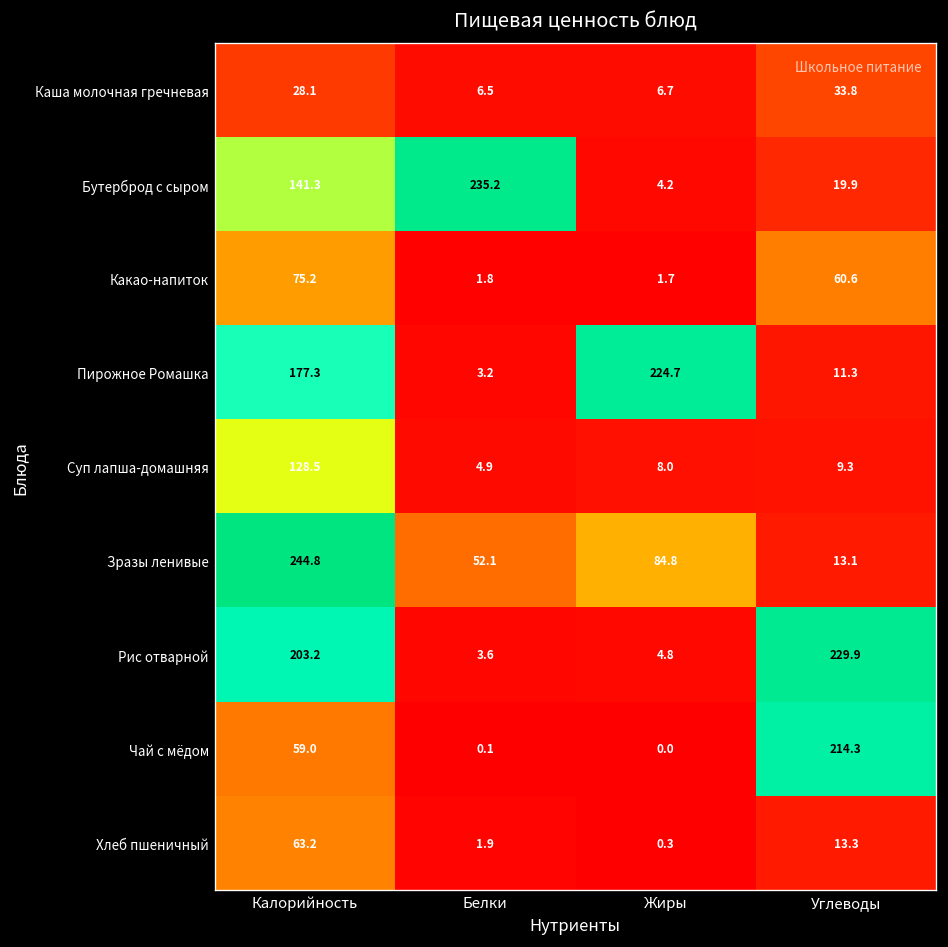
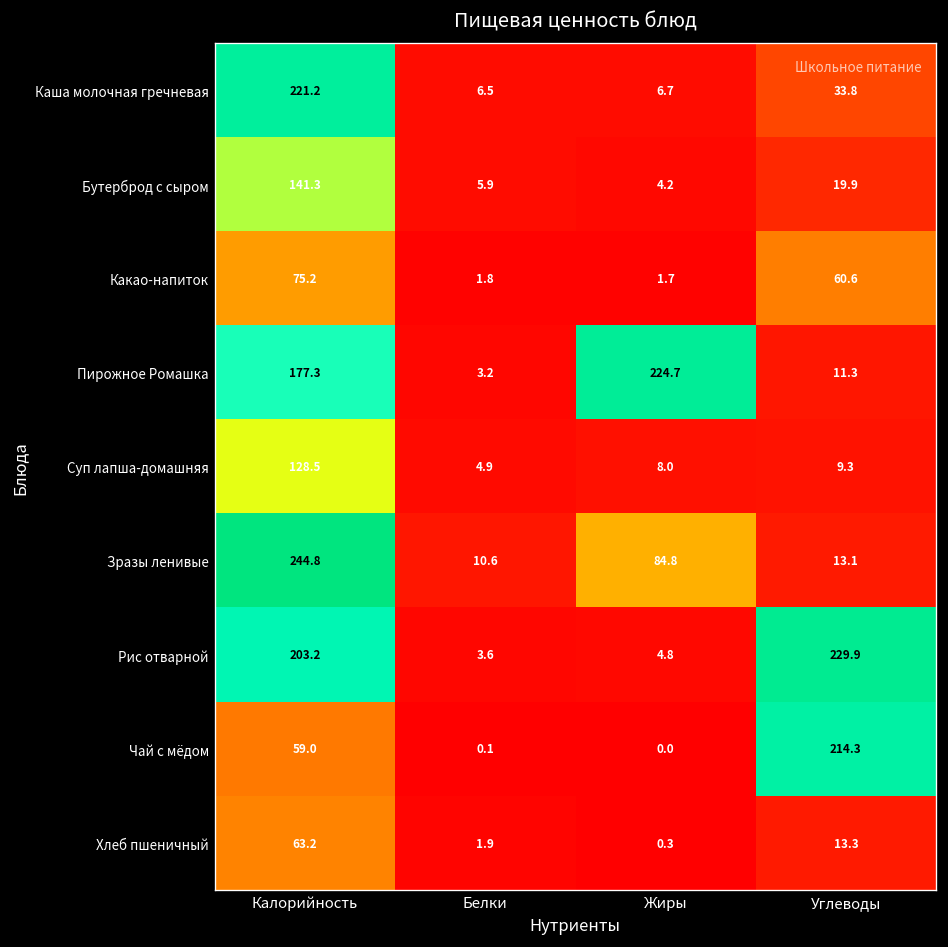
Каша молочная гречневая, Калорийность: 28.1 -> 221.2
Бутерброд с сыром, Белки: 235.2 -> 5.9
Зразы ленивые, Белки: 52.1 -> 10.6
